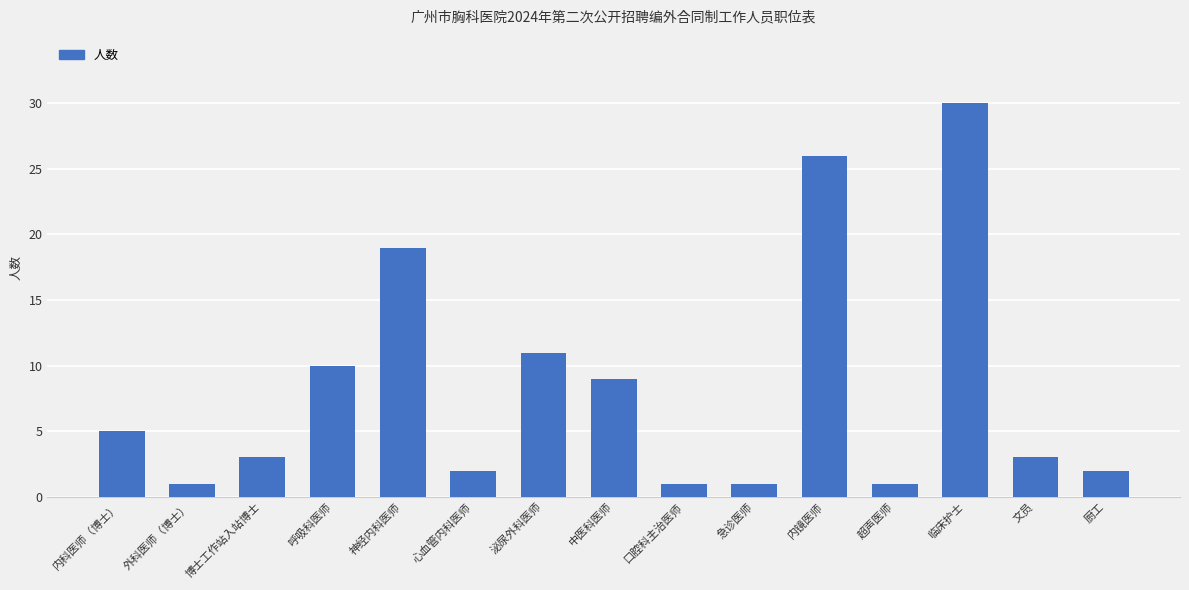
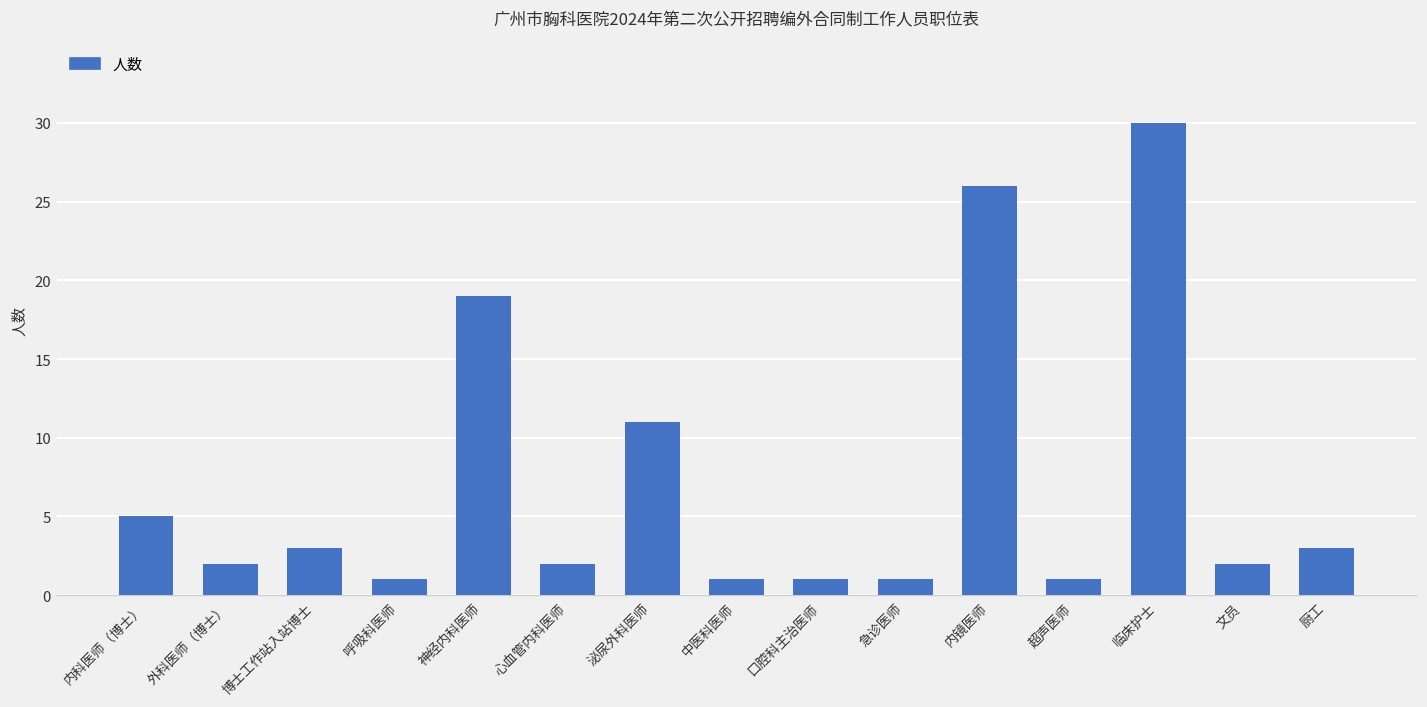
外科医师（博士）: 1 -> 2
呼吸科医师: 10 -> 1
中医科医师: 9 -> 1
文员: 3 -> 2
厨工: 2 -> 3
